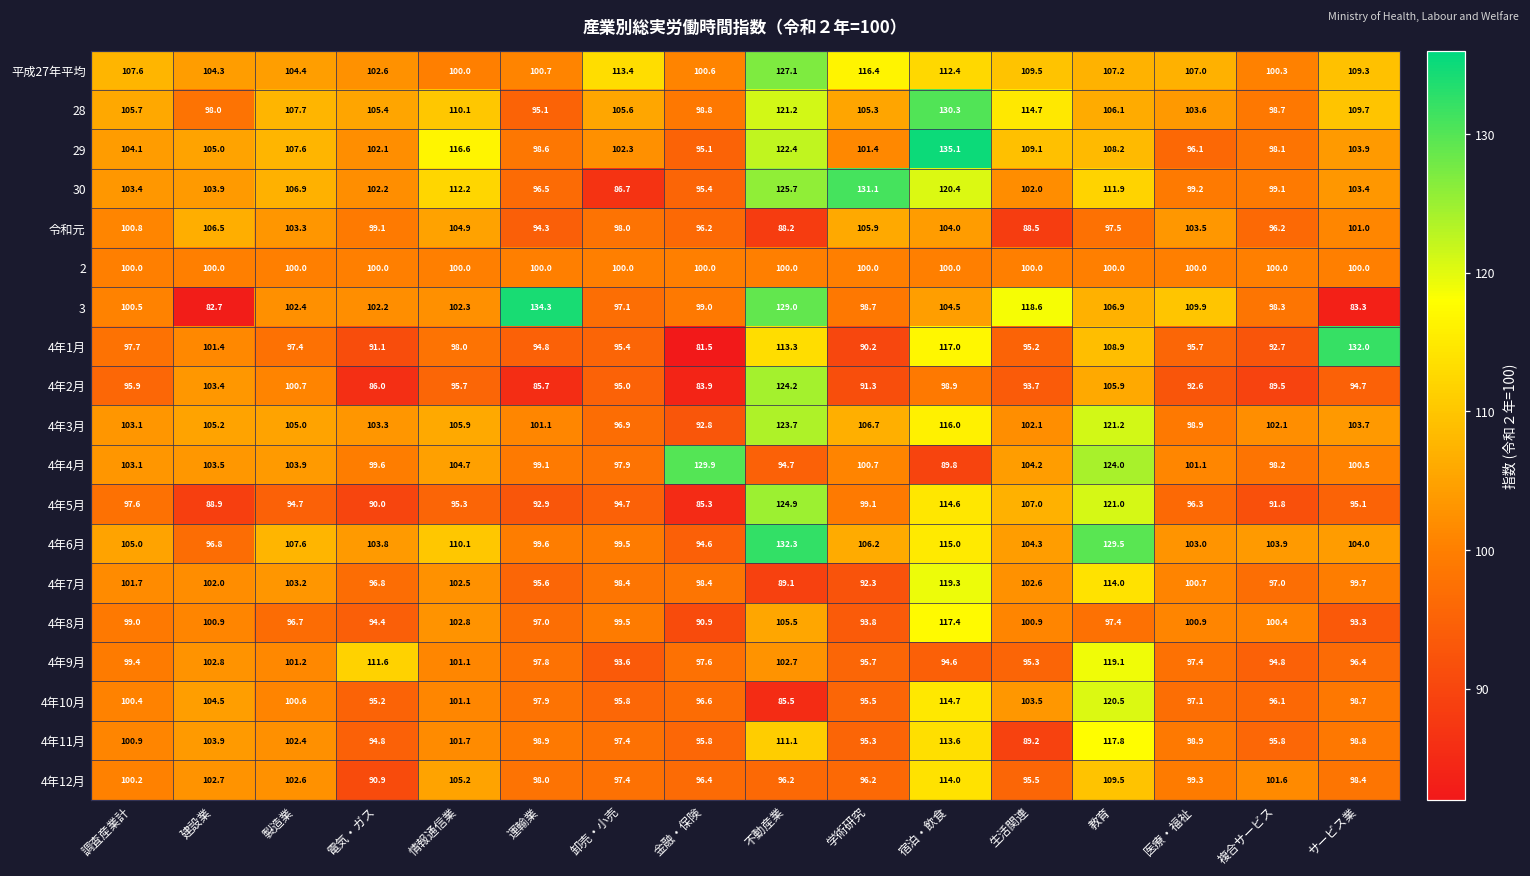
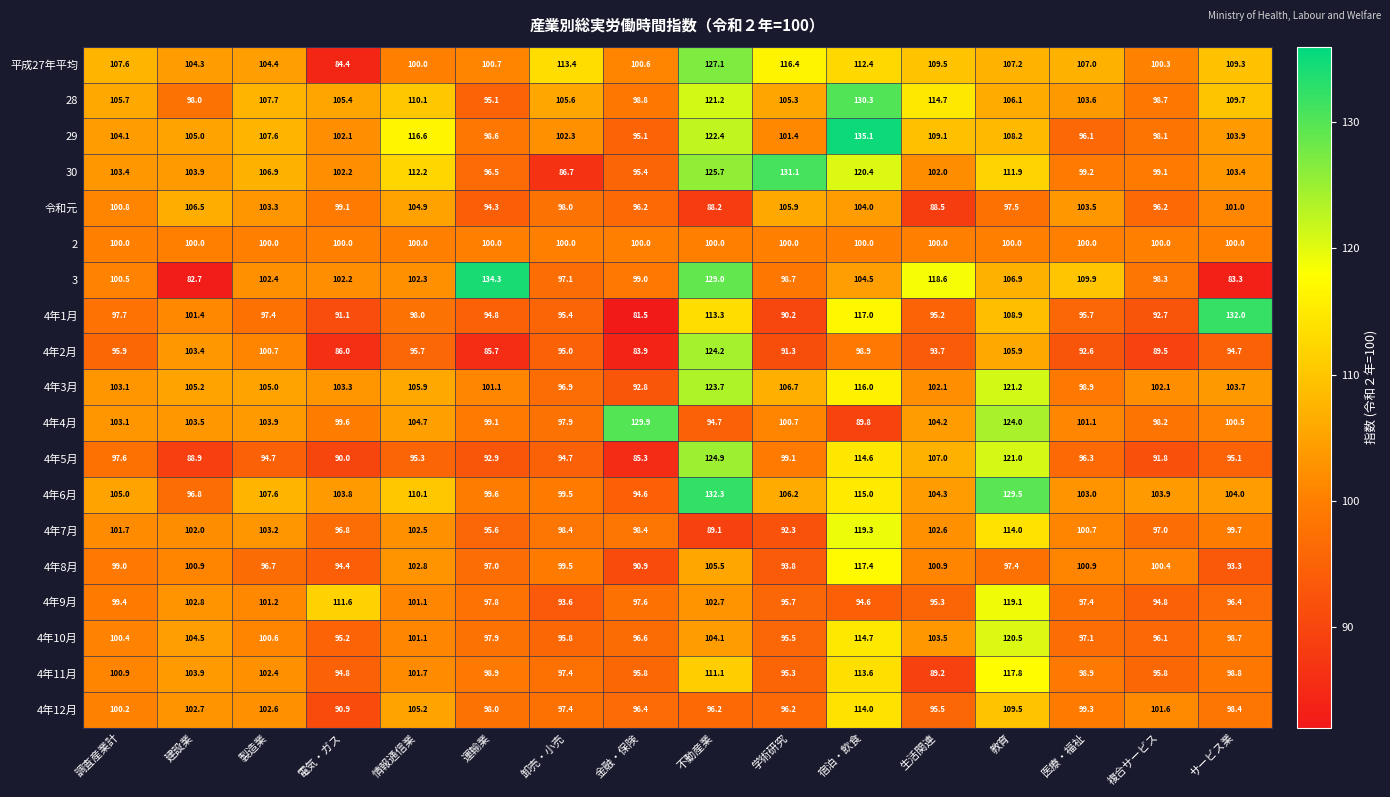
平成27年平均, 電気・ガス: 102.6 -> 84.4
4年10月, 不動産業: 85.5 -> 104.1
